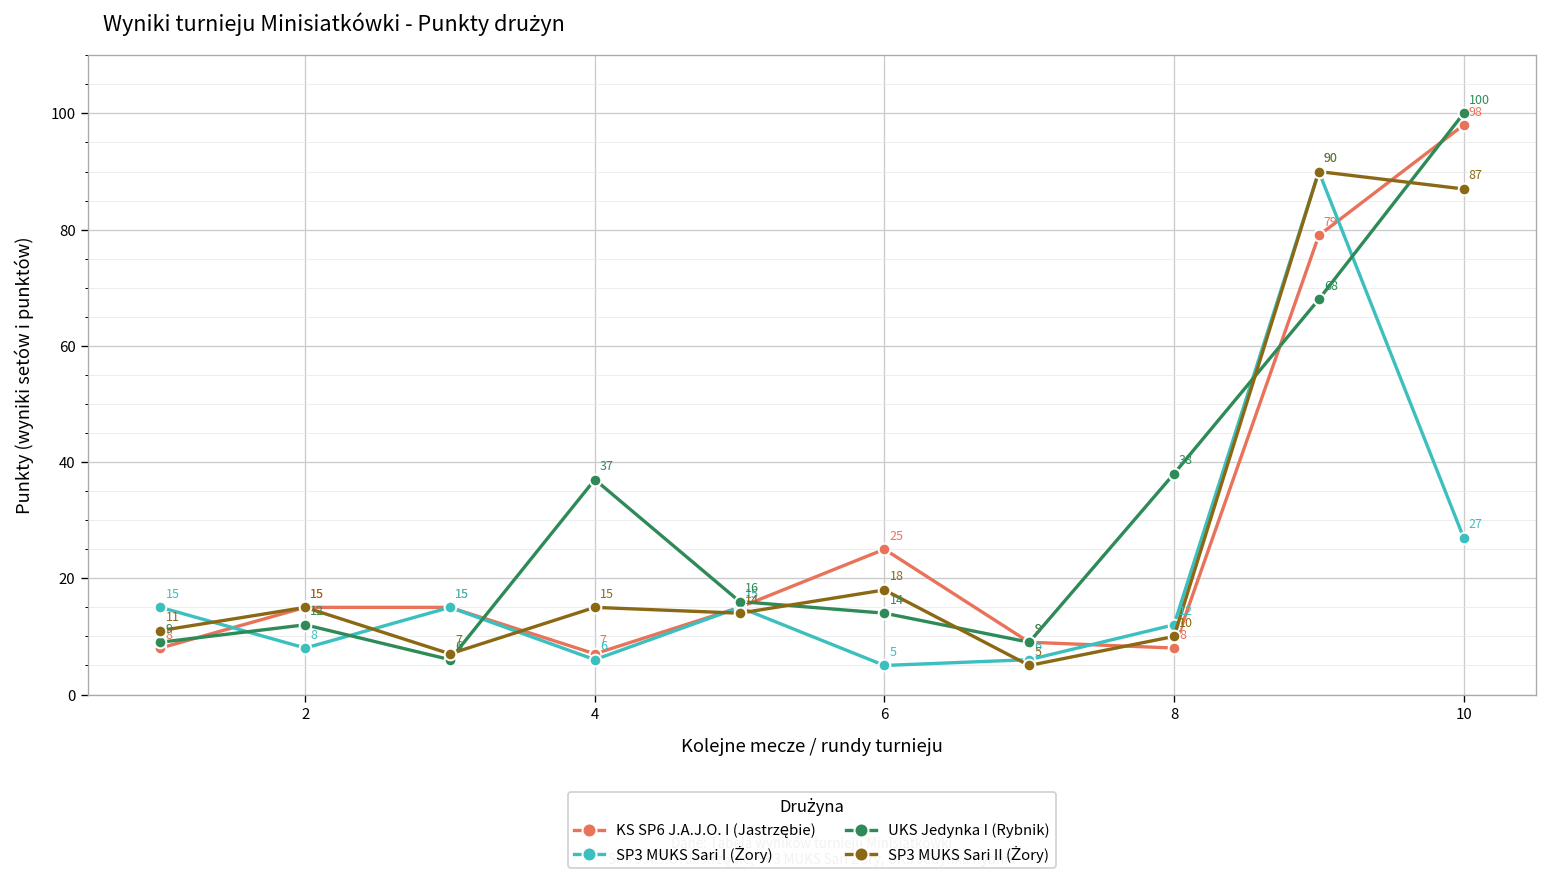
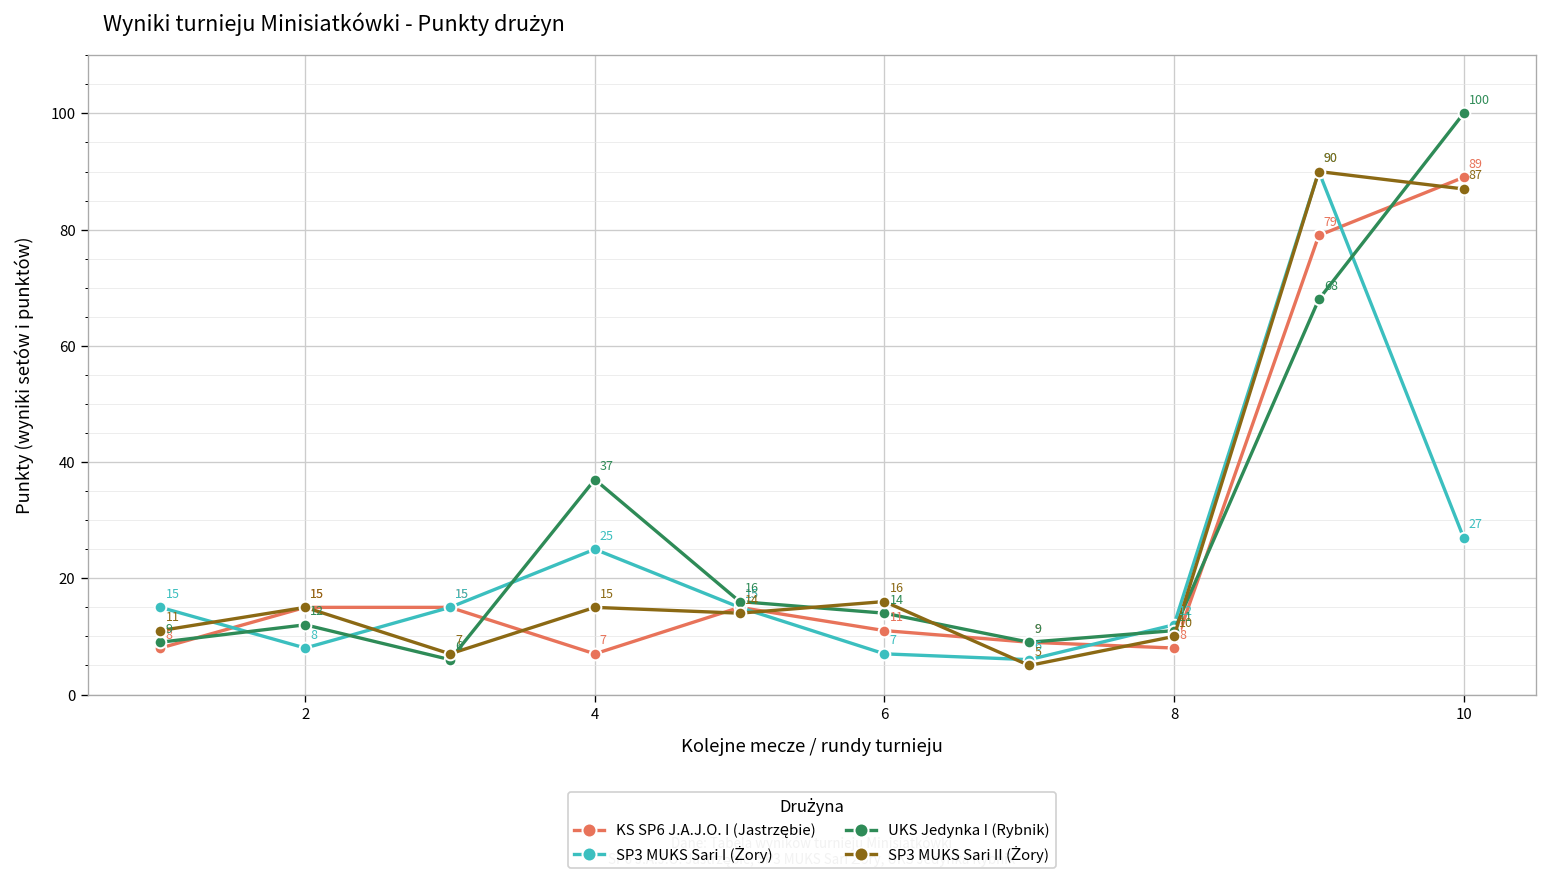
SP3 MUKS Sari I (Żory), 4: 6 -> 25
KS SP6 J.A.J.O. I (Jastrzębie), 6: 25 -> 11
SP3 MUKS Sari I (Żory), 6: 5 -> 7
SP3 MUKS Sari II (Żory), 6: 18 -> 16
UKS Jedynka I (Rybnik), 8: 38 -> 11
KS SP6 J.A.J.O. I (Jastrzębie), 10: 98 -> 89
